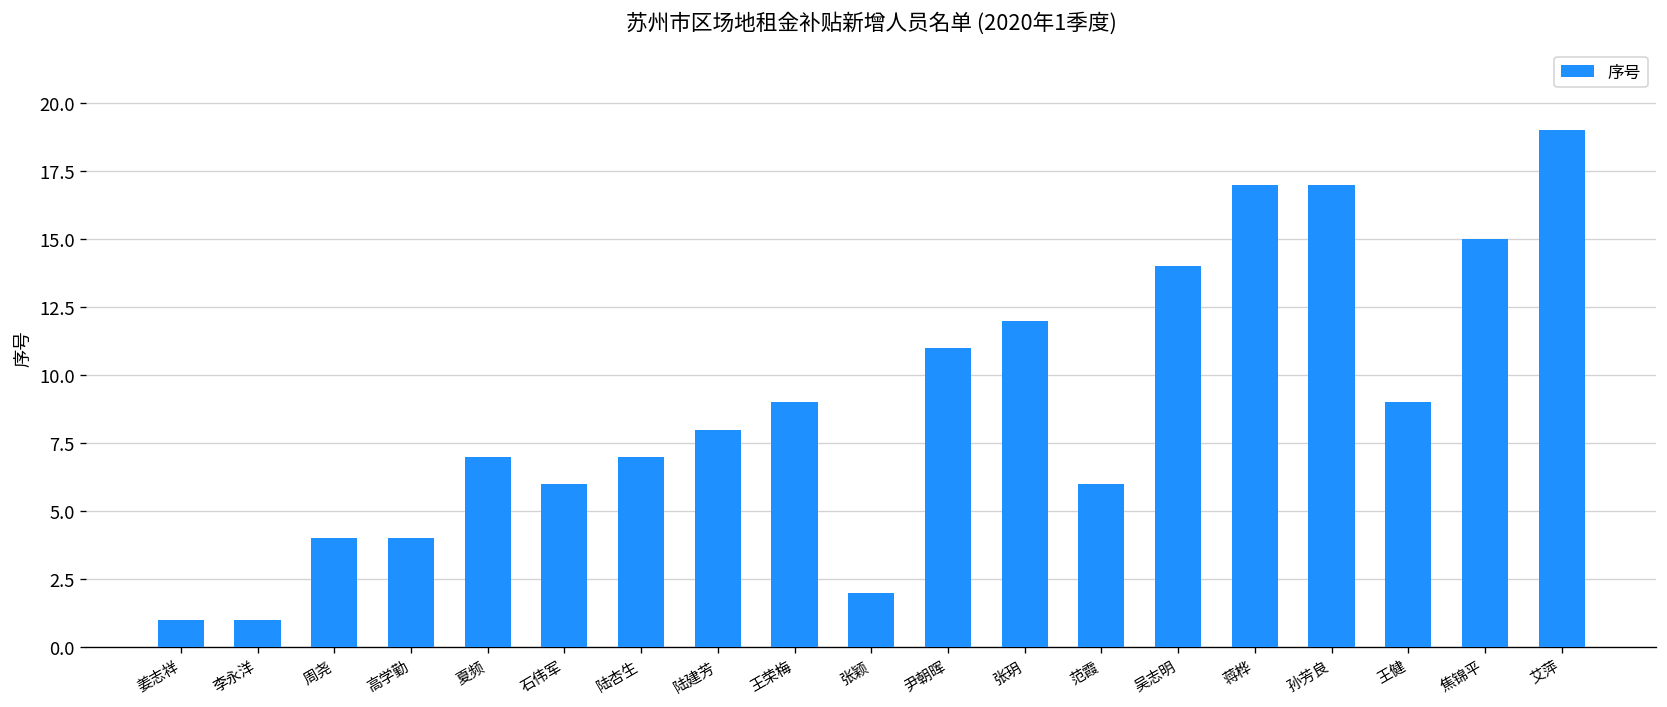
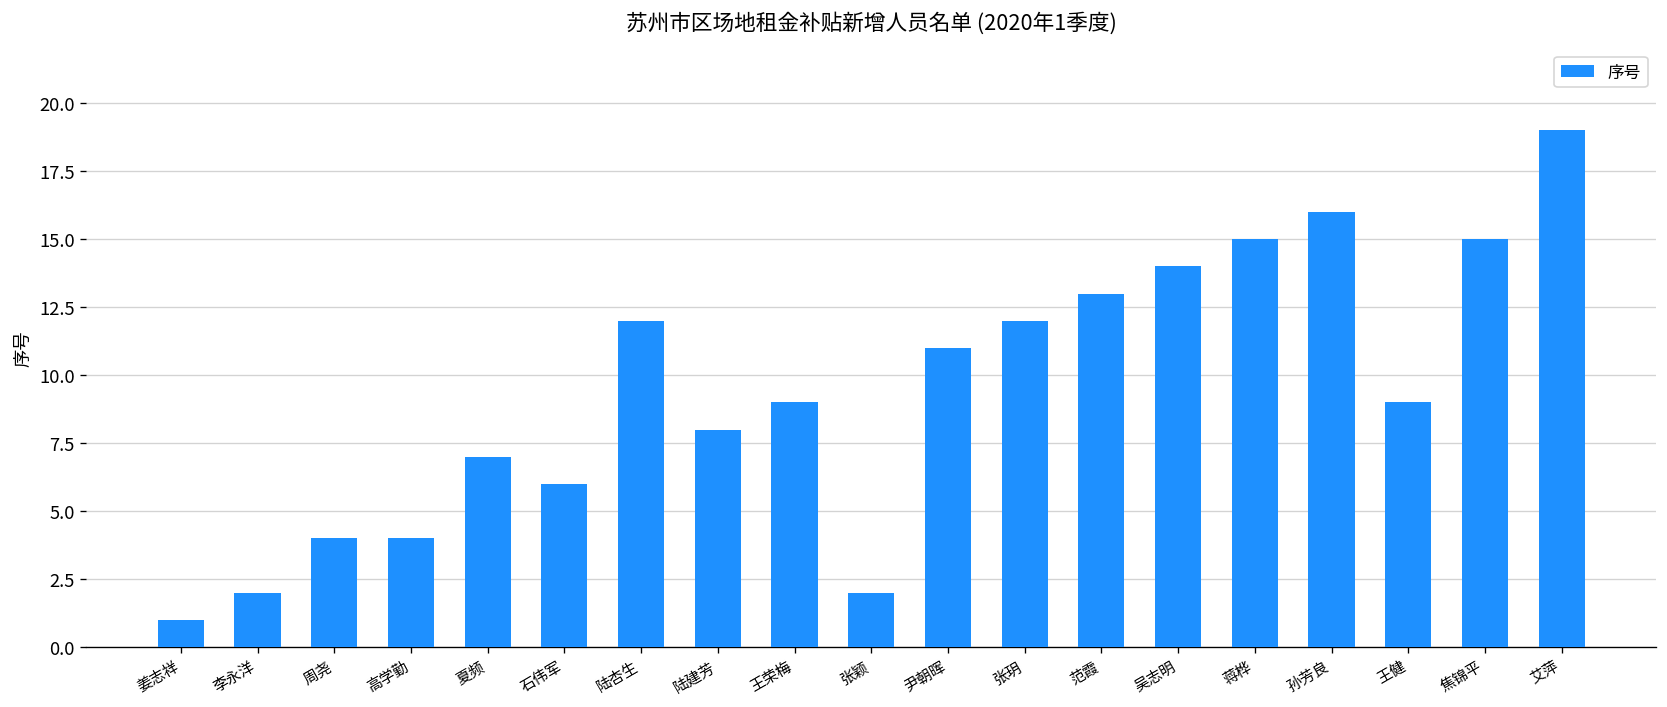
李永洋: 1 -> 2
陆杏生: 7 -> 12
范霞: 6 -> 13
蒋桦: 17 -> 15
孙芳良: 17 -> 16
